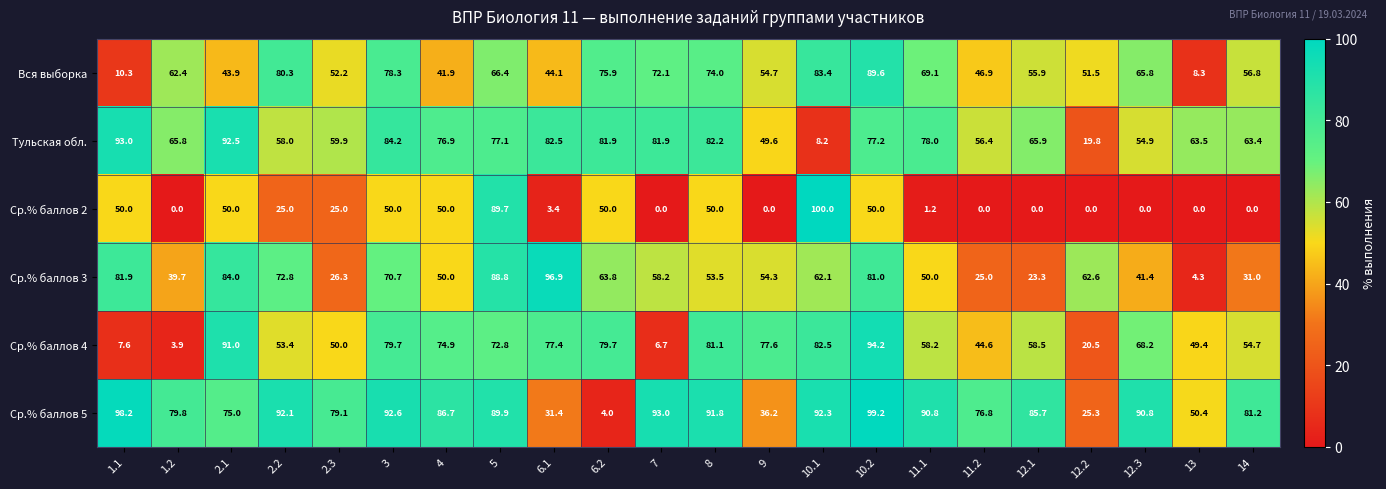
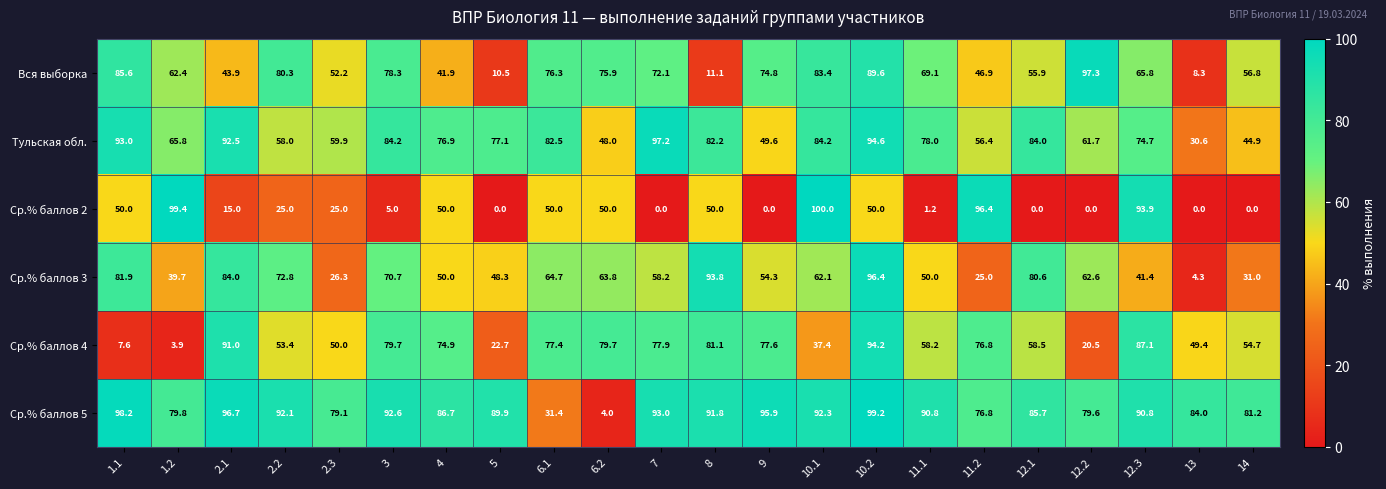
Вся выборка, 1.1: 10.3 -> 85.6
Вся выборка, 5: 66.4 -> 10.5
Вся выборка, 6.1: 44.1 -> 76.3
Вся выборка, 8: 74.0 -> 11.1
Вся выборка, 9: 54.7 -> 74.8
Вся выборка, 12.2: 51.5 -> 97.3
Тульская обл., 6.2: 81.9 -> 48.0
Тульская обл., 7: 81.9 -> 97.2
Тульская обл., 10.1: 8.2 -> 84.2
Тульская обл., 10.2: 77.2 -> 94.6
Тульская обл., 12.1: 65.9 -> 84.0
Тульская обл., 12.2: 19.8 -> 61.7
Тульская обл., 12.3: 54.9 -> 74.7
Тульская обл., 13: 63.5 -> 30.6
Тульская обл., 14: 63.4 -> 44.9
Ср.% баллов 2, 1.2: 0.0 -> 99.4
Ср.% баллов 2, 2.1: 50.0 -> 15.0
Ср.% баллов 2, 3: 50.0 -> 5.0
Ср.% баллов 2, 5: 89.7 -> 0.0
Ср.% баллов 2, 6.1: 3.4 -> 50.0
Ср.% баллов 2, 11.2: 0.0 -> 96.4
Ср.% баллов 2, 12.3: 0.0 -> 93.9
Ср.% баллов 3, 5: 88.8 -> 48.3
Ср.% баллов 3, 6.1: 96.9 -> 64.7
Ср.% баллов 3, 8: 53.5 -> 93.8
Ср.% баллов 3, 10.2: 81.0 -> 96.4
Ср.% баллов 3, 12.1: 23.3 -> 80.6
Ср.% баллов 4, 5: 72.8 -> 22.7
Ср.% баллов 4, 7: 6.7 -> 77.9
Ср.% баллов 4, 10.1: 82.5 -> 37.4
Ср.% баллов 4, 11.2: 44.6 -> 76.8
Ср.% баллов 4, 12.3: 68.2 -> 87.1
Ср.% баллов 5, 2.1: 75.0 -> 96.7
Ср.% баллов 5, 9: 36.2 -> 95.9
Ср.% баллов 5, 12.2: 25.3 -> 79.6
Ср.% баллов 5, 13: 50.4 -> 84.0
